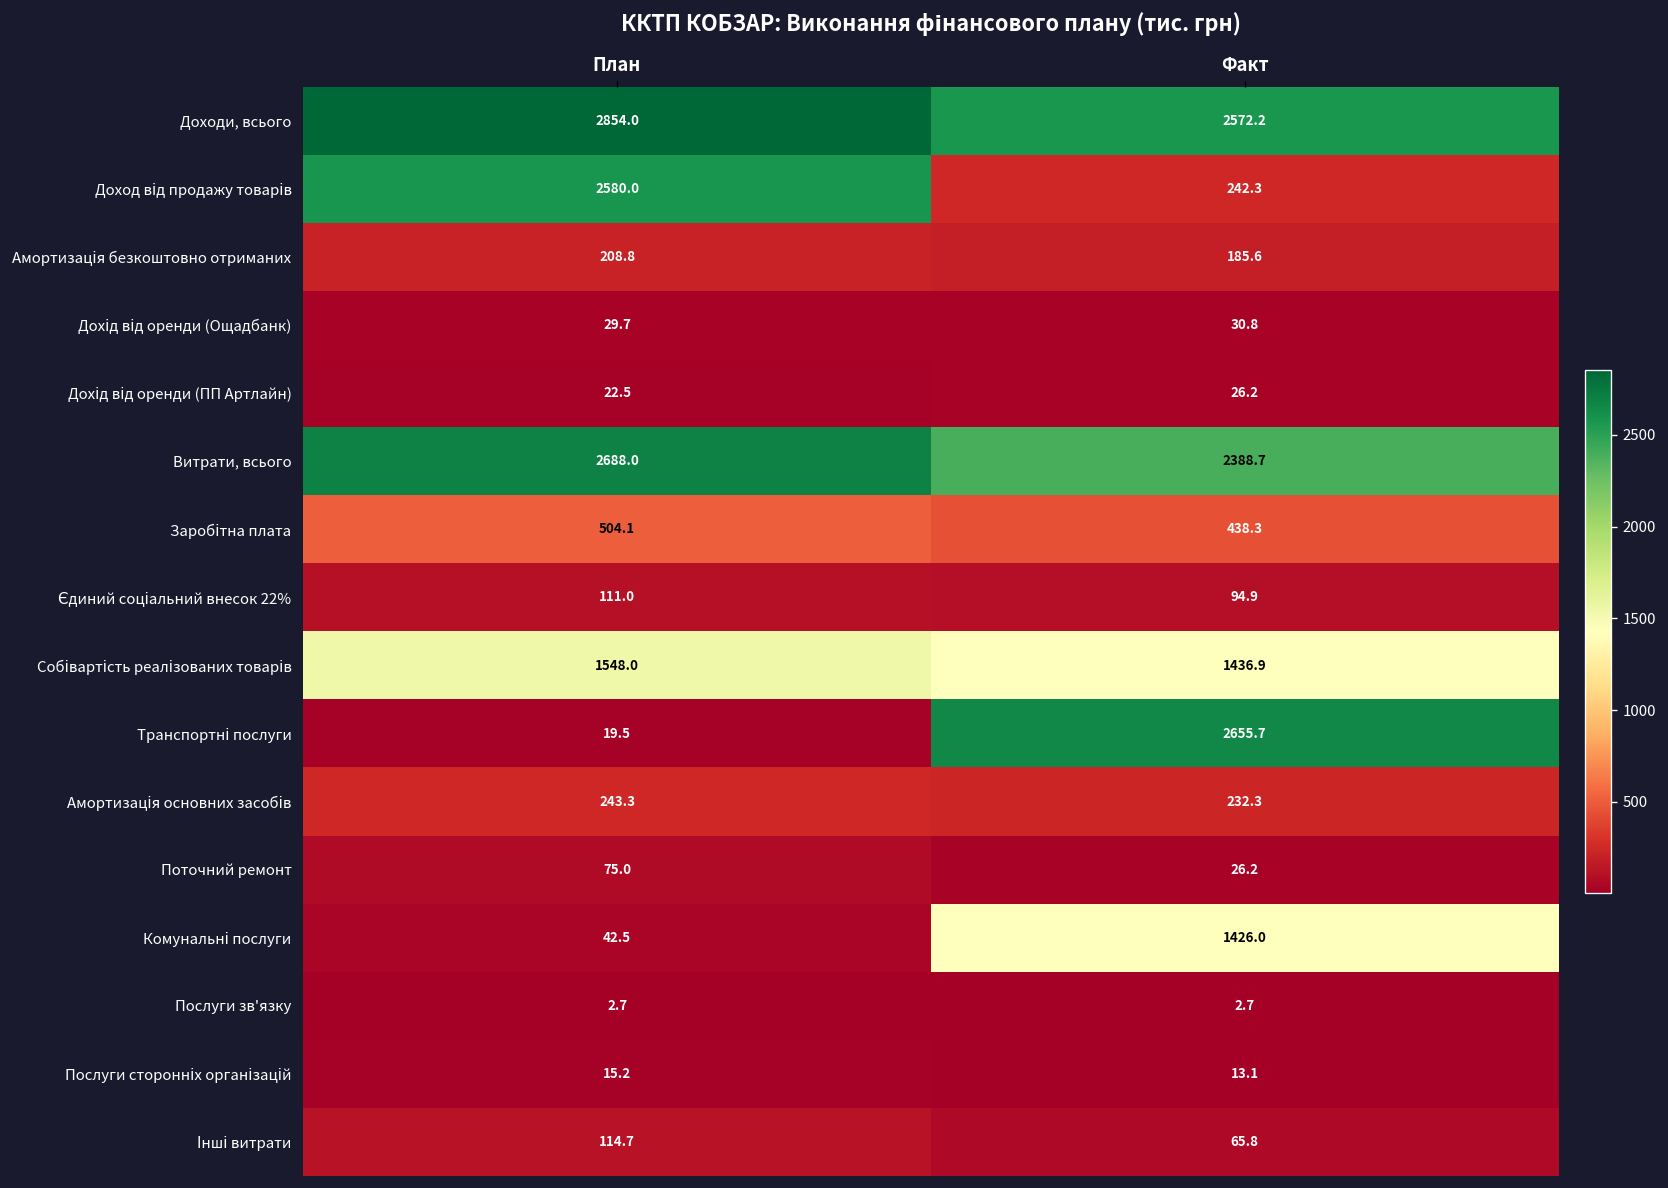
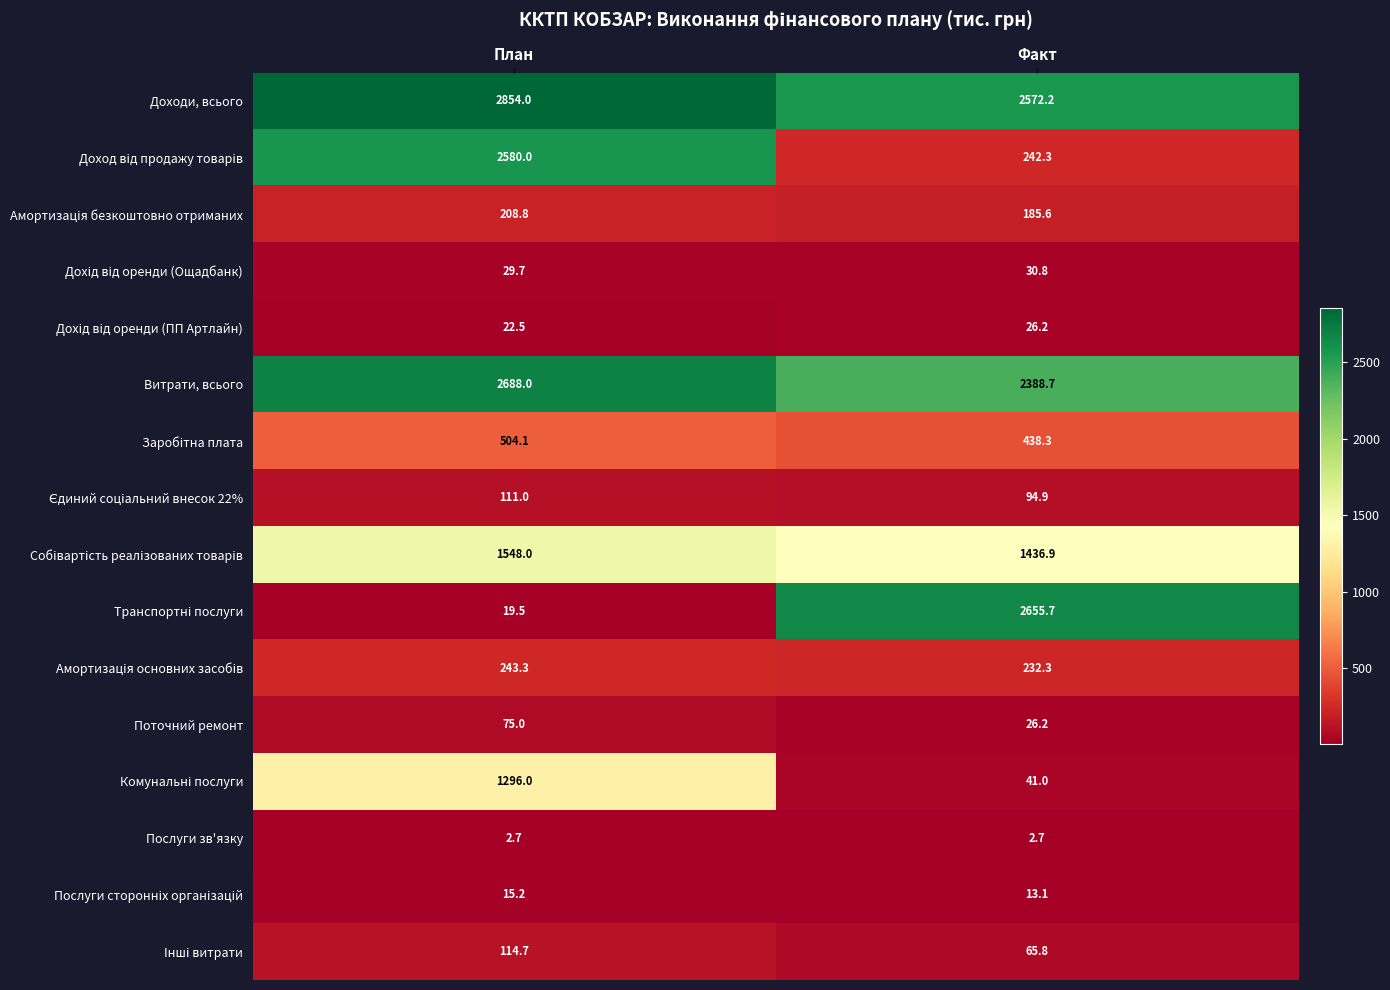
Комунальні послуги, План: 42.5 -> 1296.0
Комунальні послуги, Факт: 1426.0 -> 41.0
